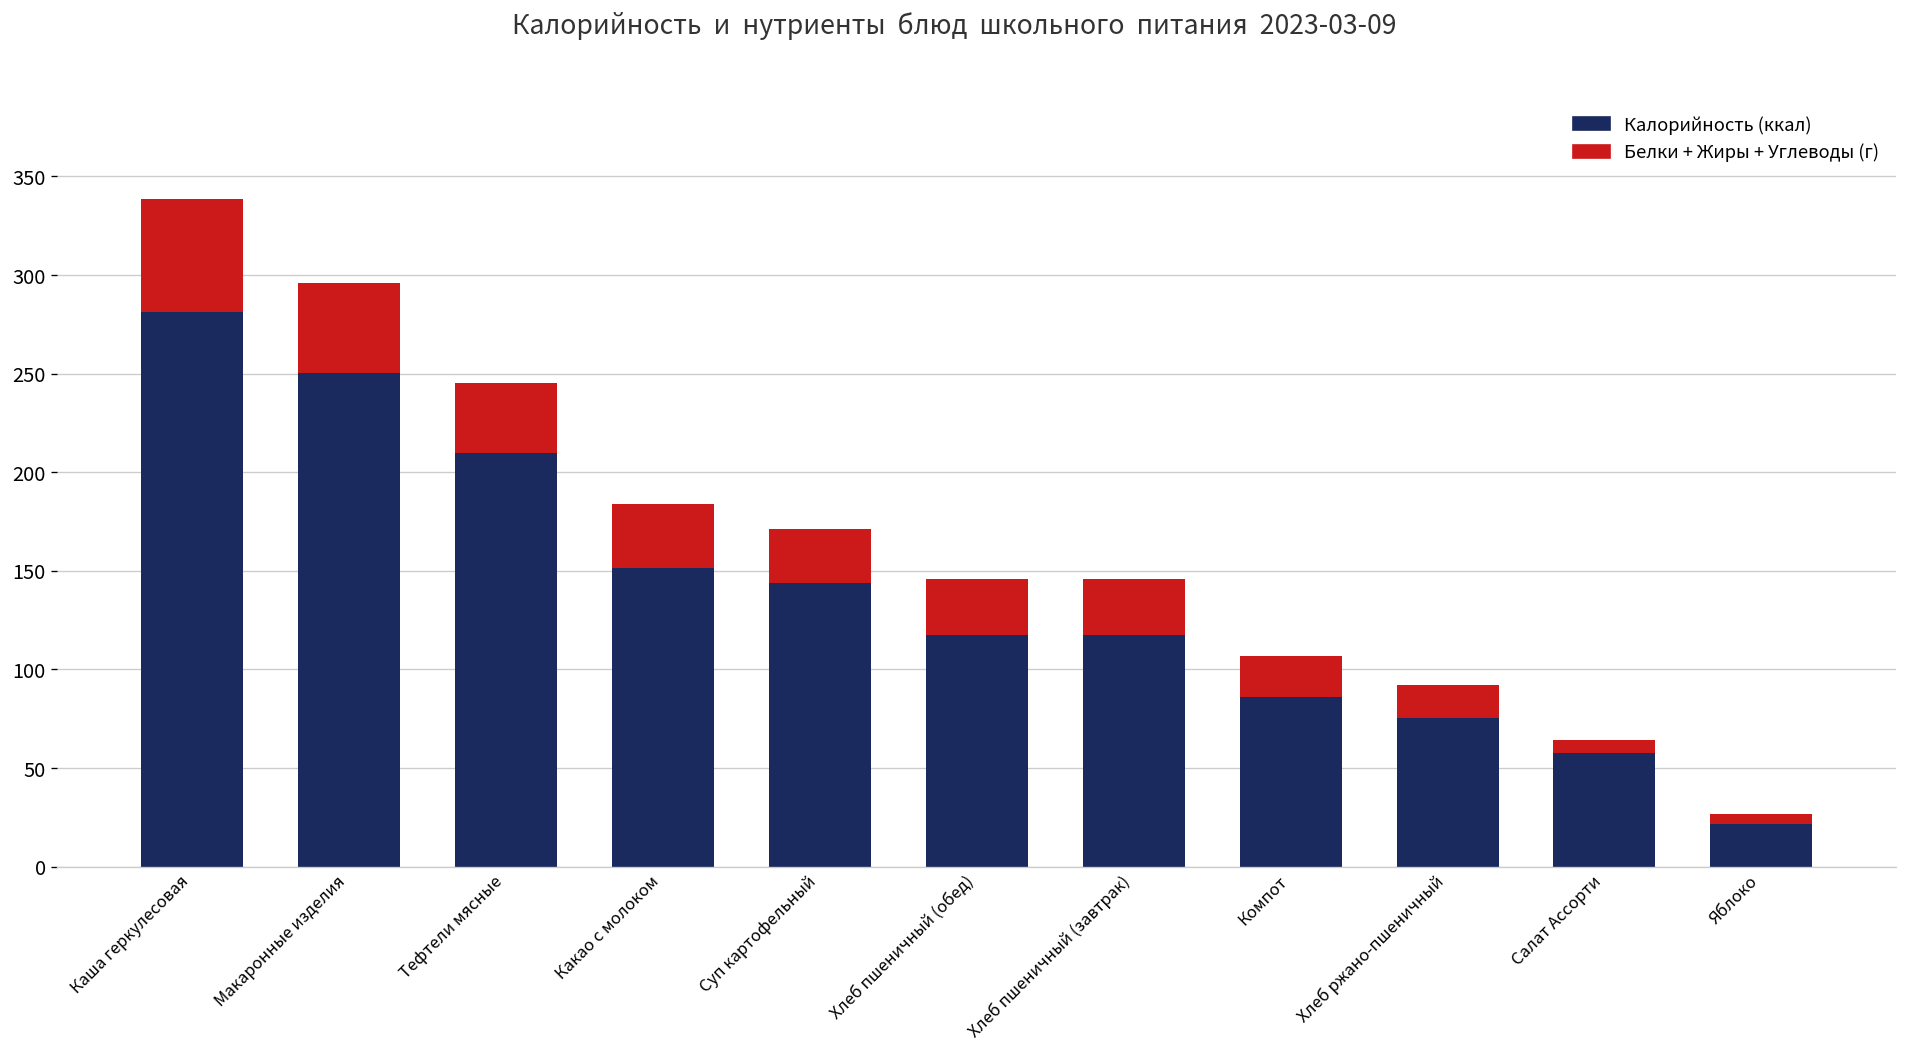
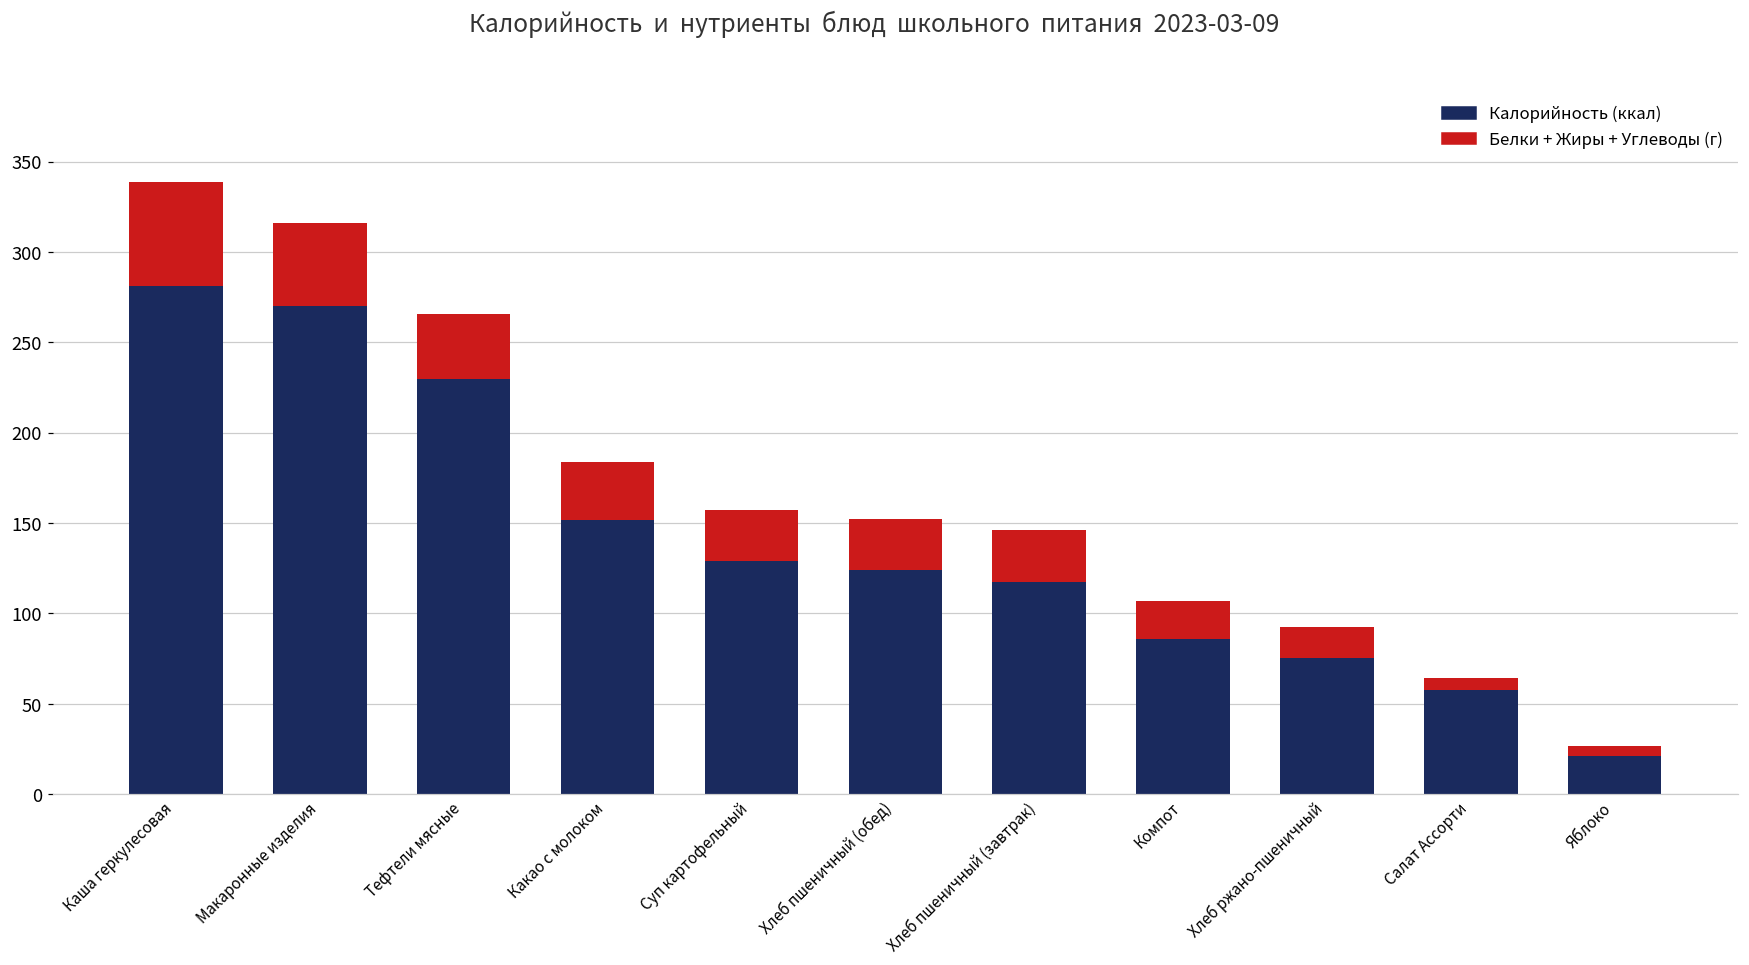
Калорийность (ккал), Макаронные изделия: 250 -> 270
Калорийность (ккал), Тефтели мясные: 210 -> 230
Калорийность (ккал), Суп картофельный: 144 -> 129
Калорийность (ккал), Хлеб пшеничный (обед): 118 -> 124
